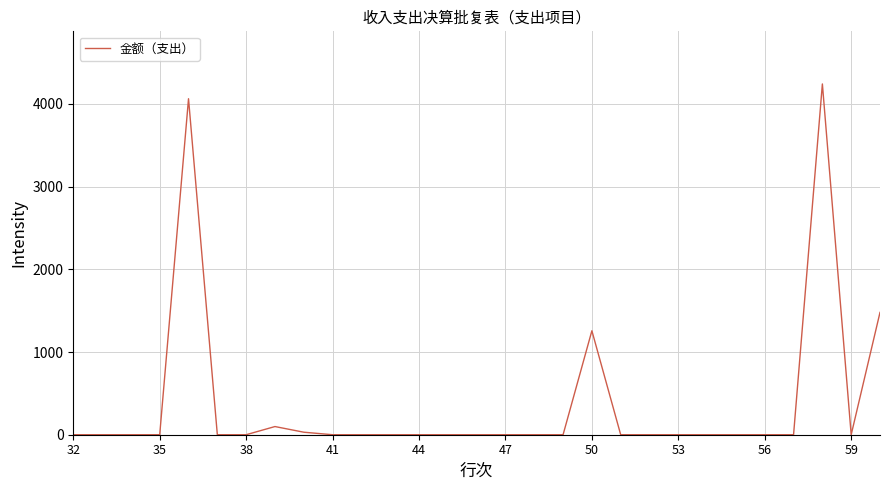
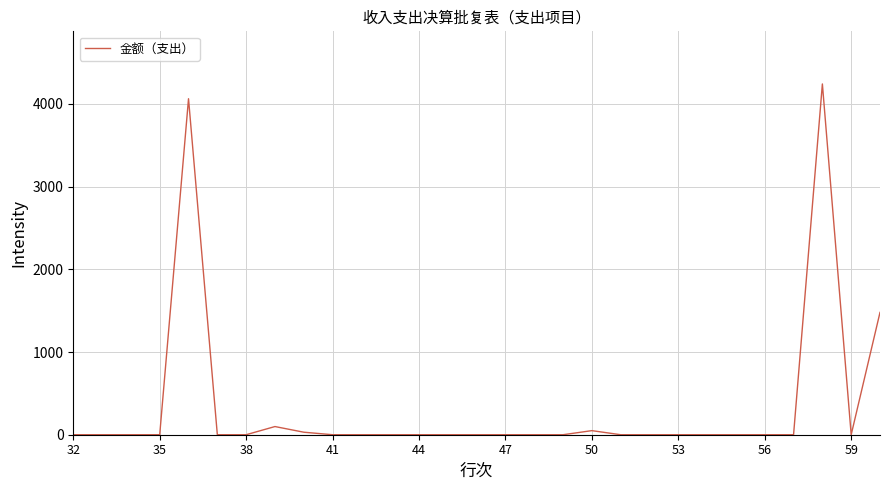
50: 1300 -> 0
